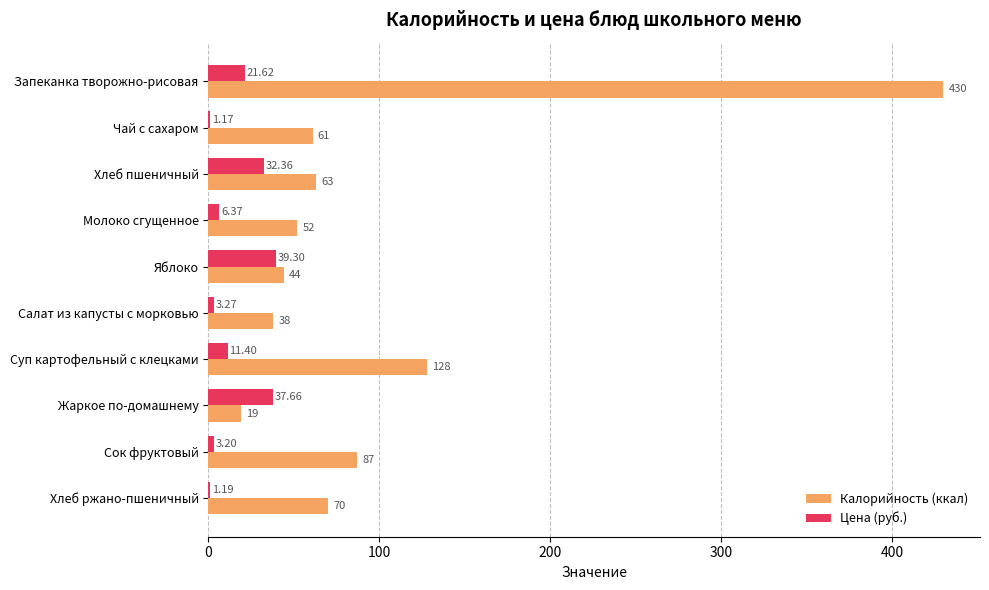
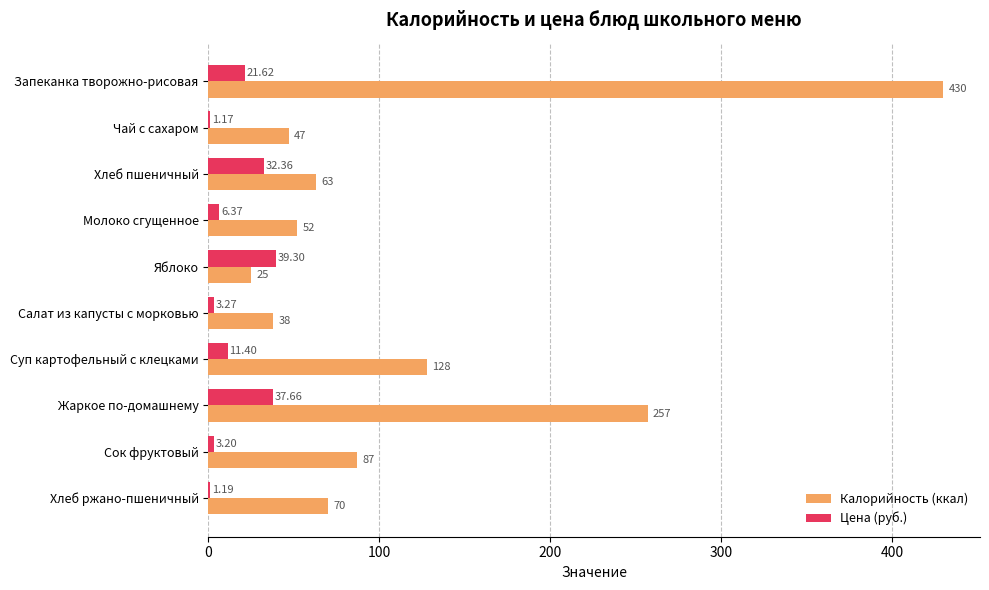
Калорийность (ккал), Чай с сахаром: 61 -> 47
Калорийность (ккал), Яблоко: 44 -> 25
Калорийность (ккал), Жаркое по-домашнему: 19 -> 257
